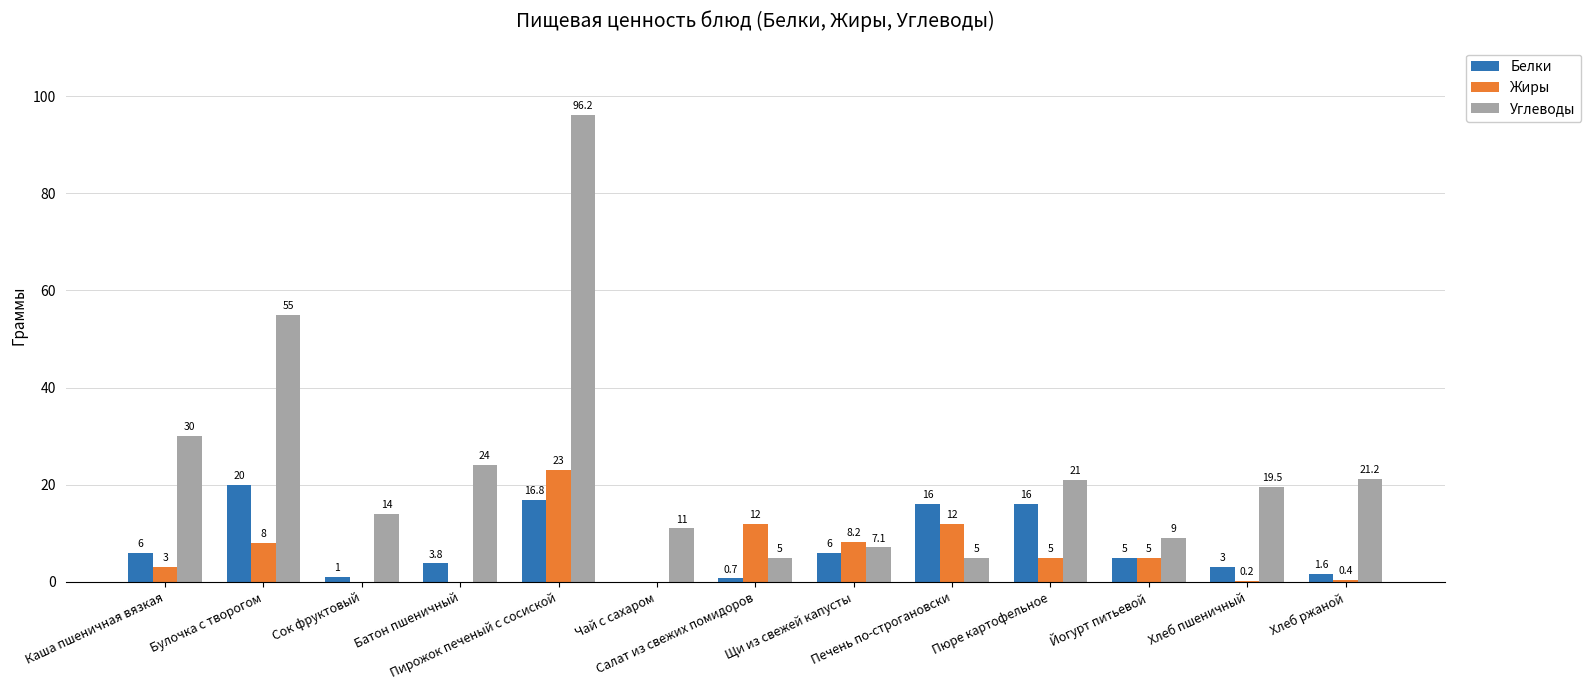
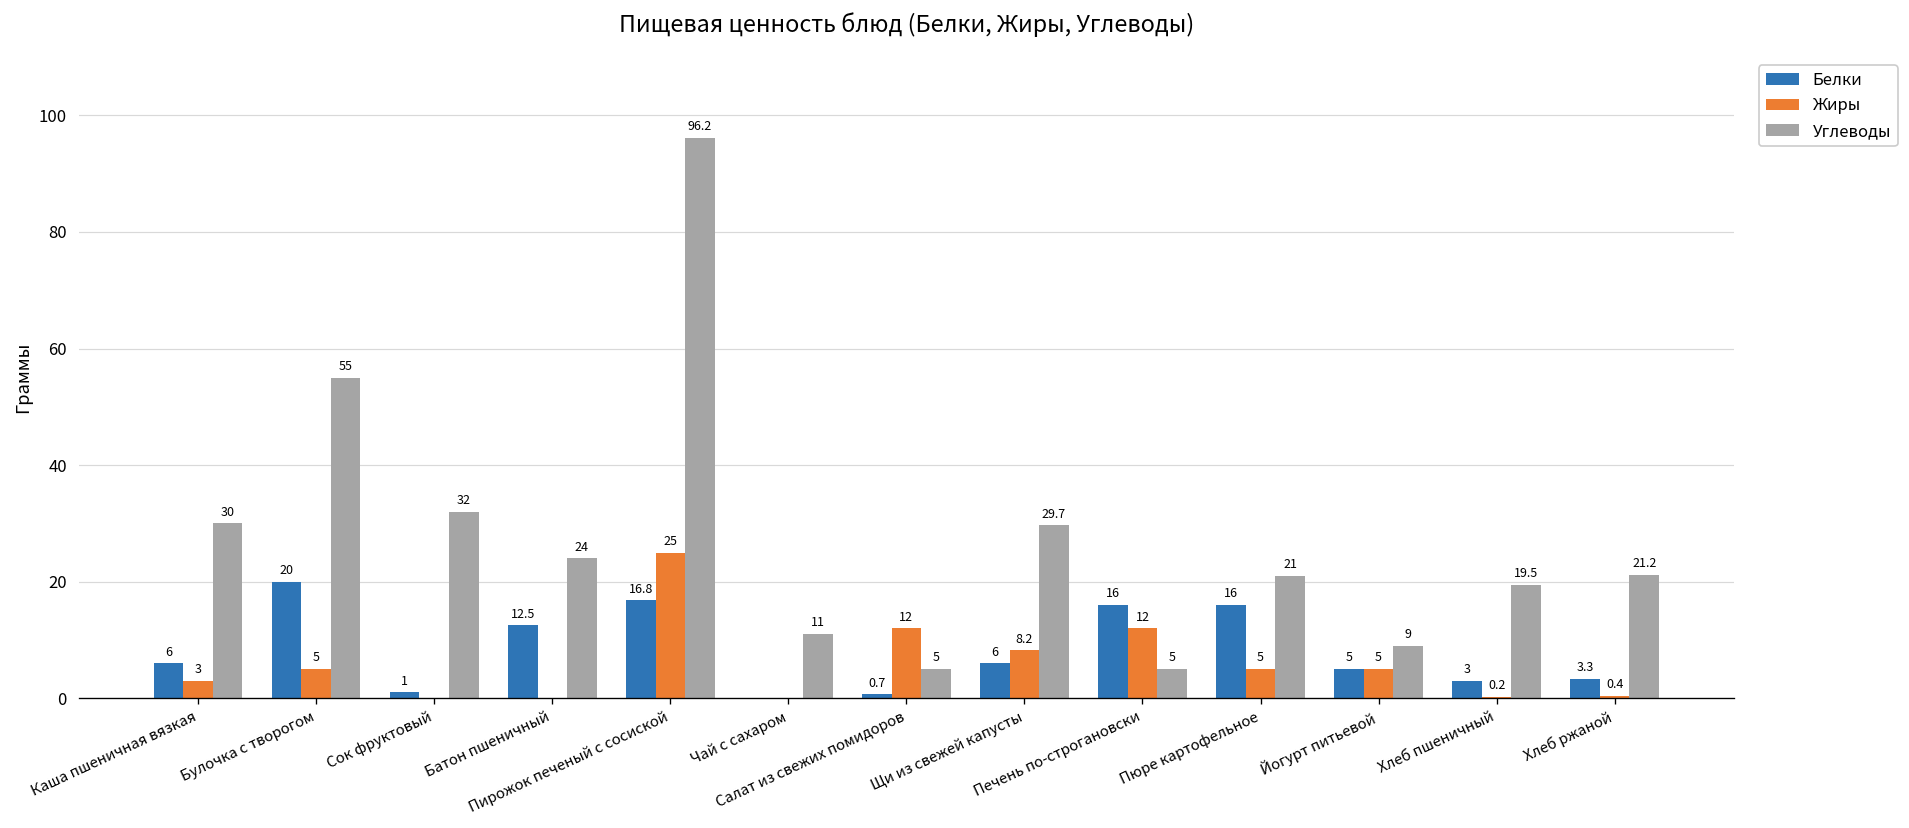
Жиры, Булочка с творогом: 8 -> 5
Углеводы, Сок фруктовый: 14 -> 32
Белки, Батон пшеничный: 3.8 -> 12.5
Жиры, Пирожок печеный с сосиской: 23 -> 25
Углеводы, Щи из свежей капусты: 7.1 -> 29.7
Белки, Хлеб ржаной: 1.6 -> 3.3
